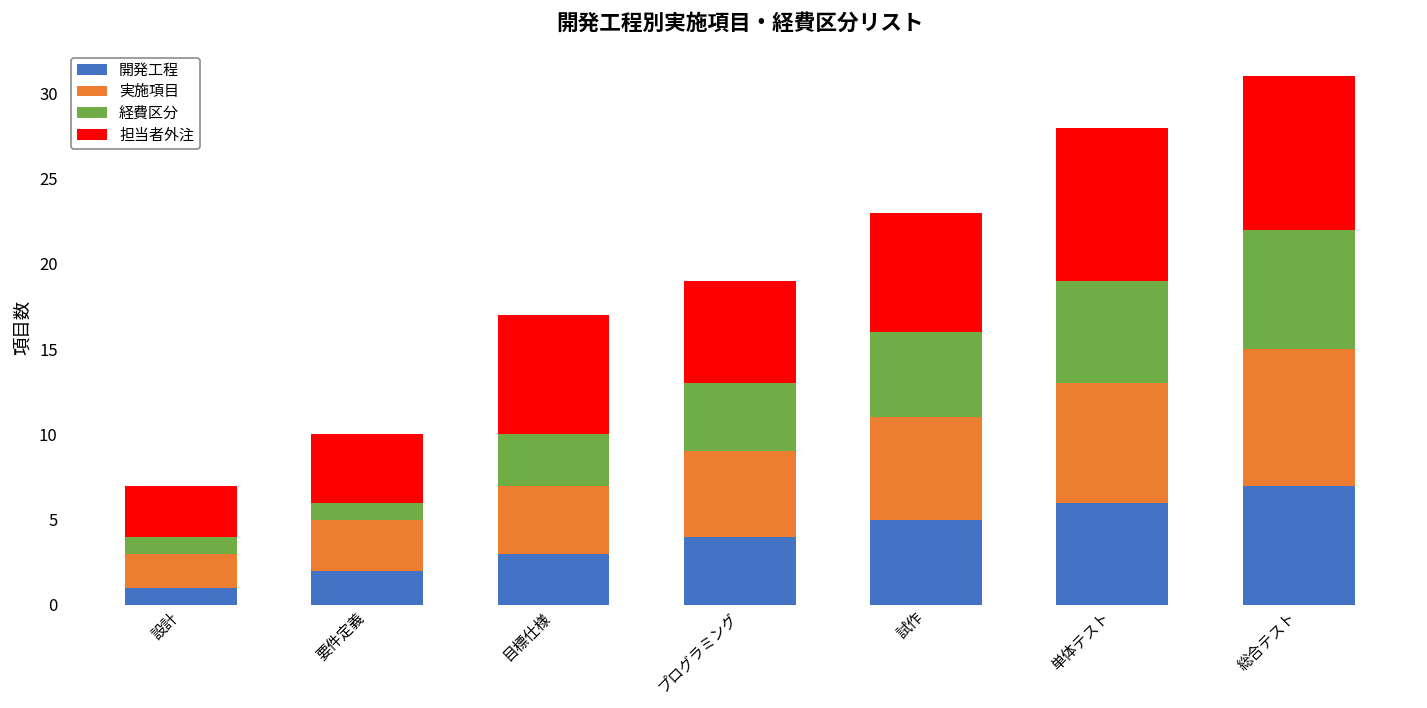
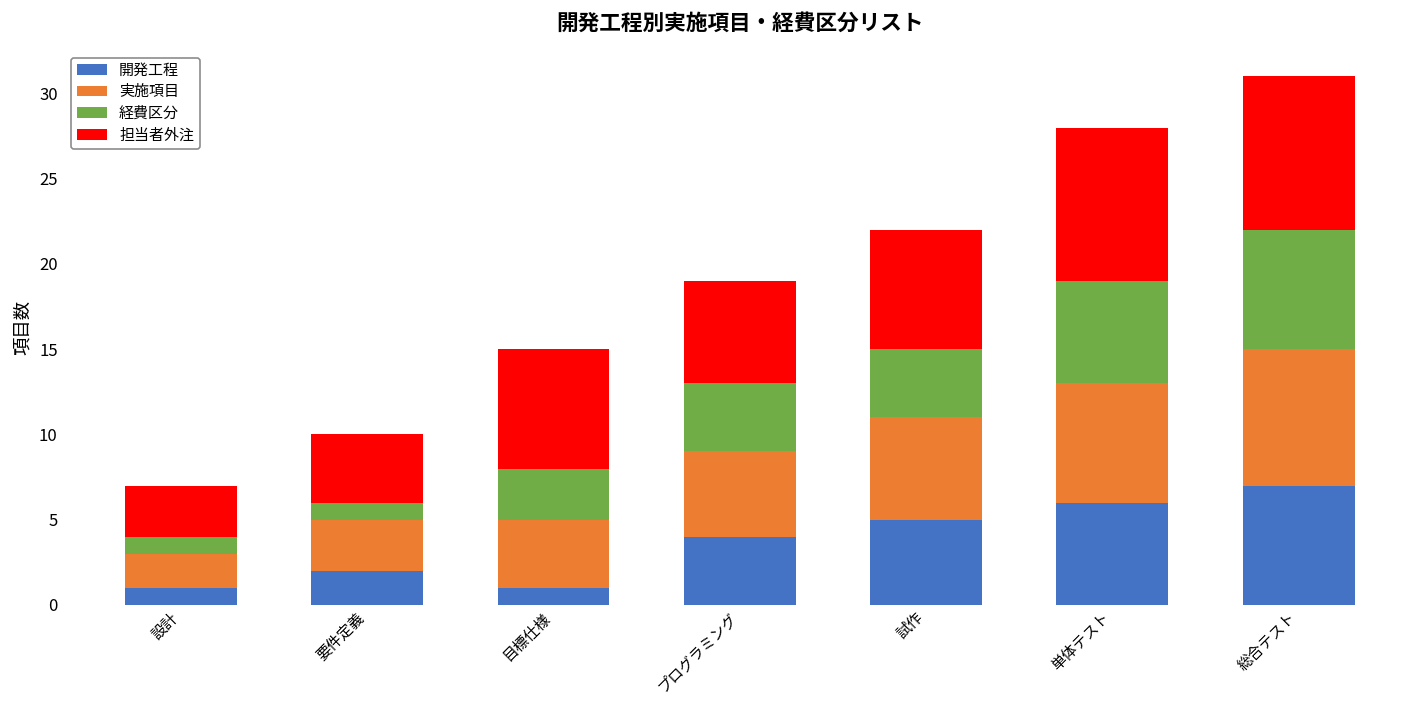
開発工程, 目標仕様: 3 -> 1
経費区分, 試作: 5 -> 4
